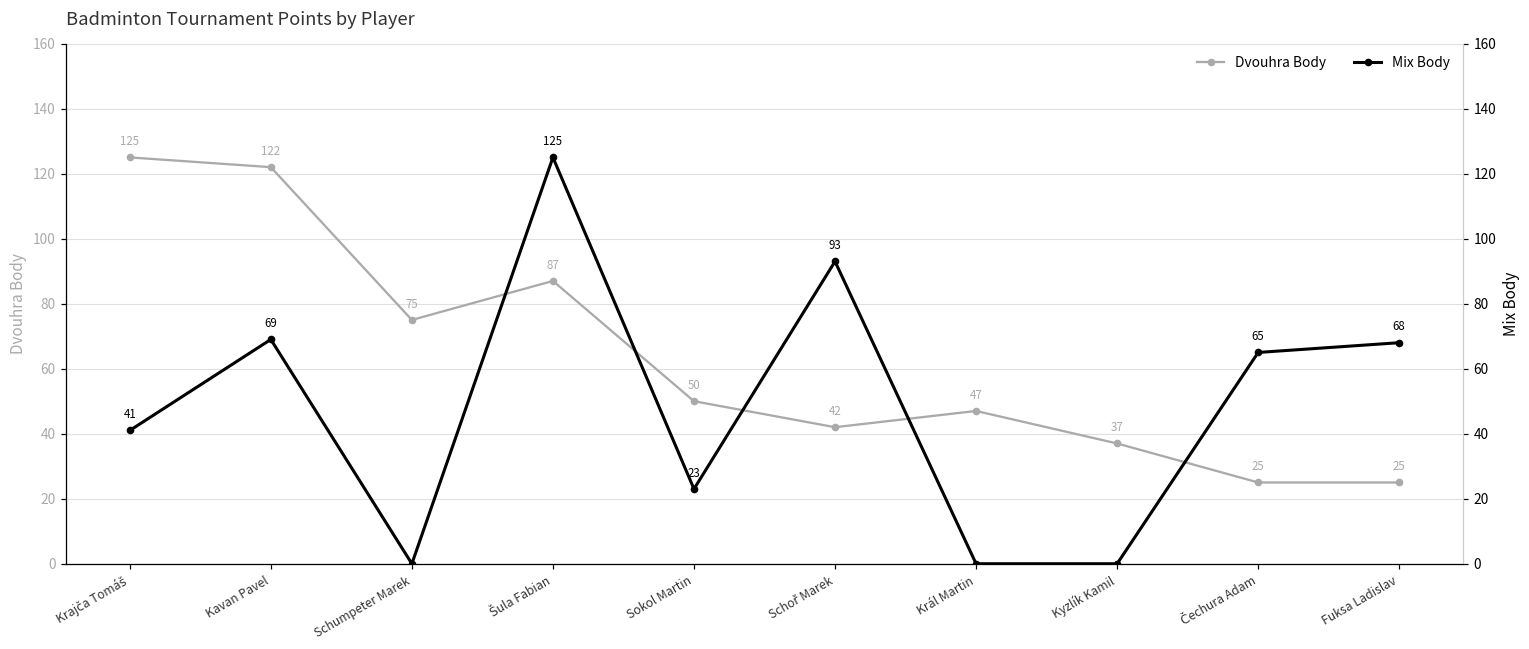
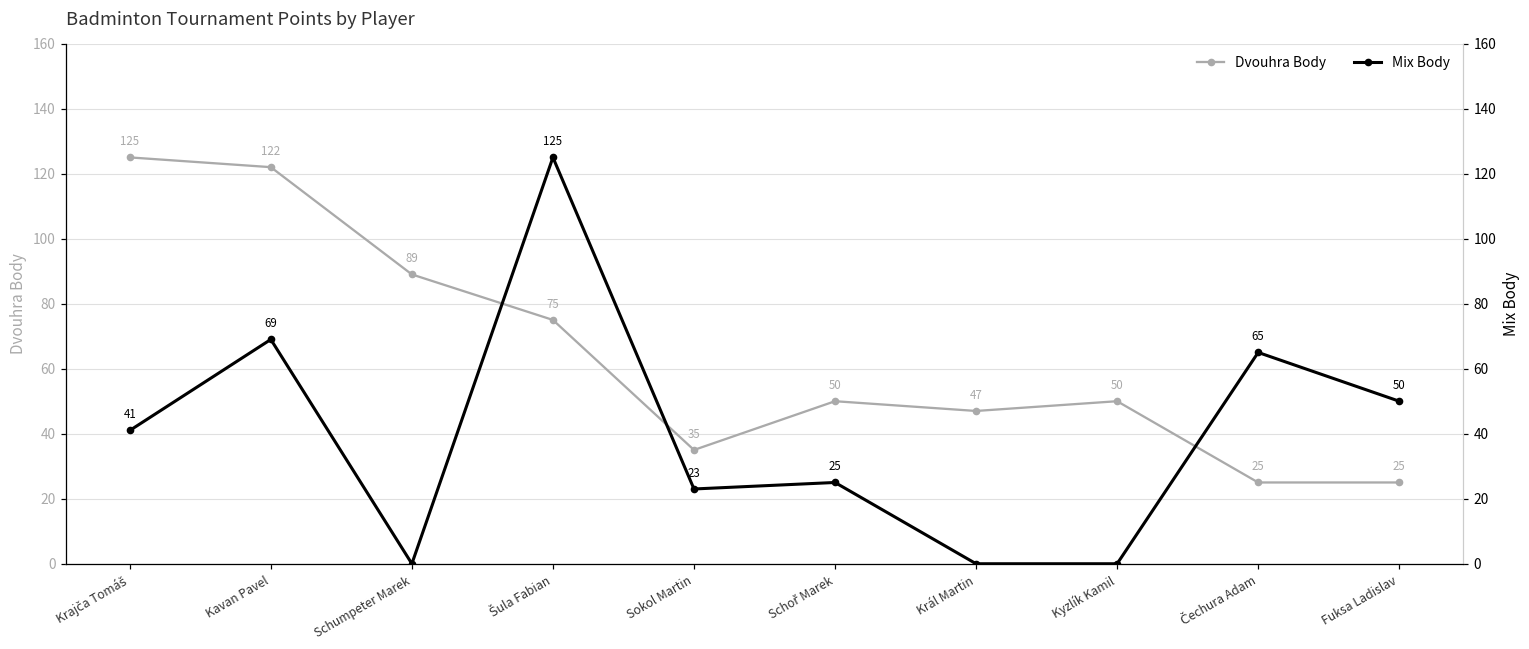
Dvouhra Body, Schumpeter Marek: 75 -> 89
Dvouhra Body, Šula Fabian: 87 -> 75
Dvouhra Body, Sokol Martin: 50 -> 35
Dvouhra Body, Schoř Marek: 42 -> 50
Dvouhra Body, Kyzlík Kamil: 37 -> 50
Mix Body, Schoř Marek: 93 -> 25
Mix Body, Fuksa Ladislav: 68 -> 50
